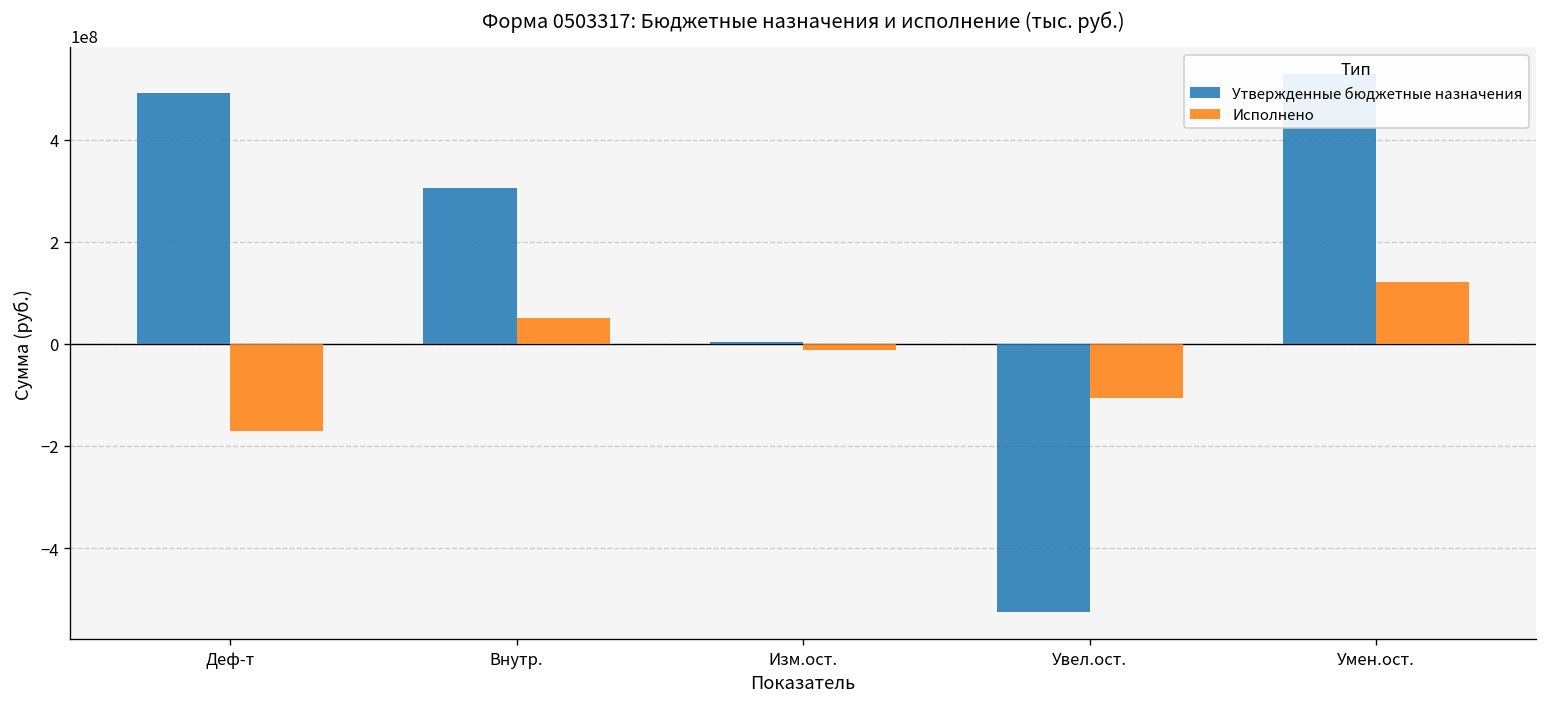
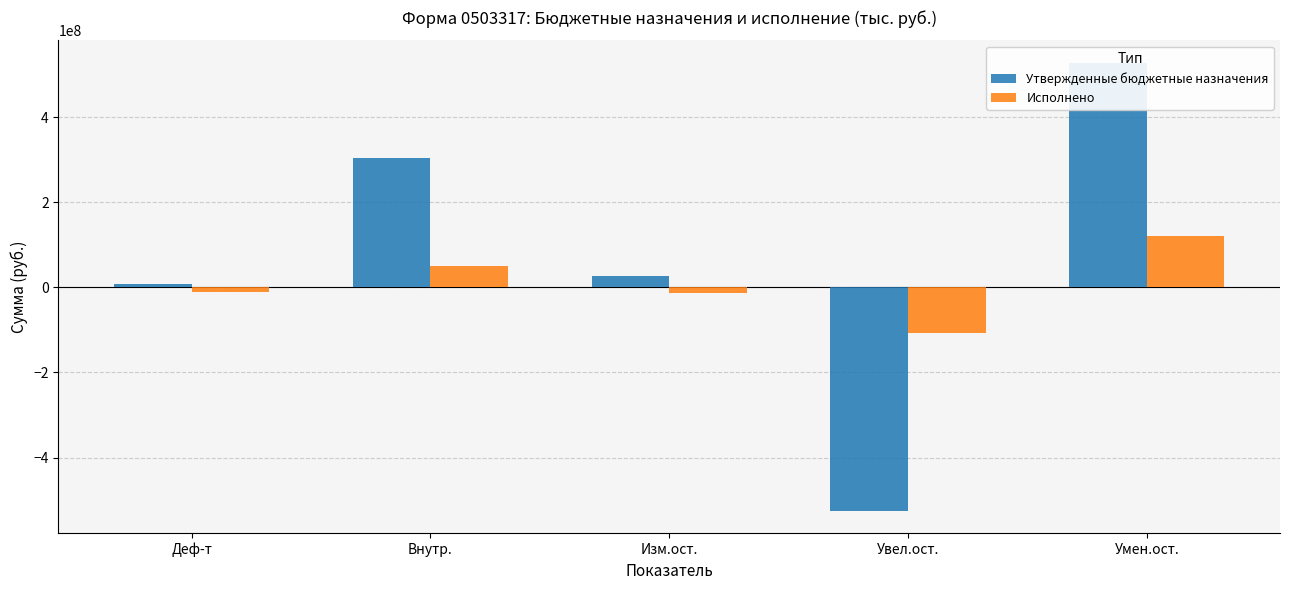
Утвержденные бюджетные назначения, Деф-т: 490000000 -> 10000000
Исполнено, Деф-т: -170000000 -> -10000000
Утвержденные бюджетные назначения, Изм.ост.: 0 -> 30000000
